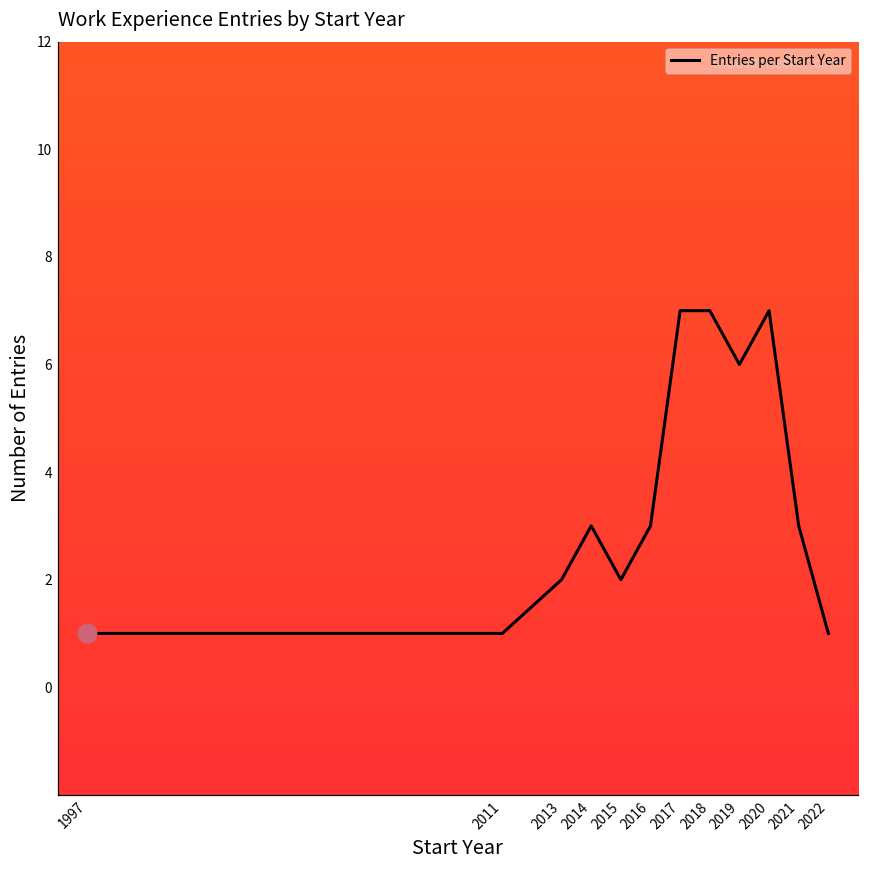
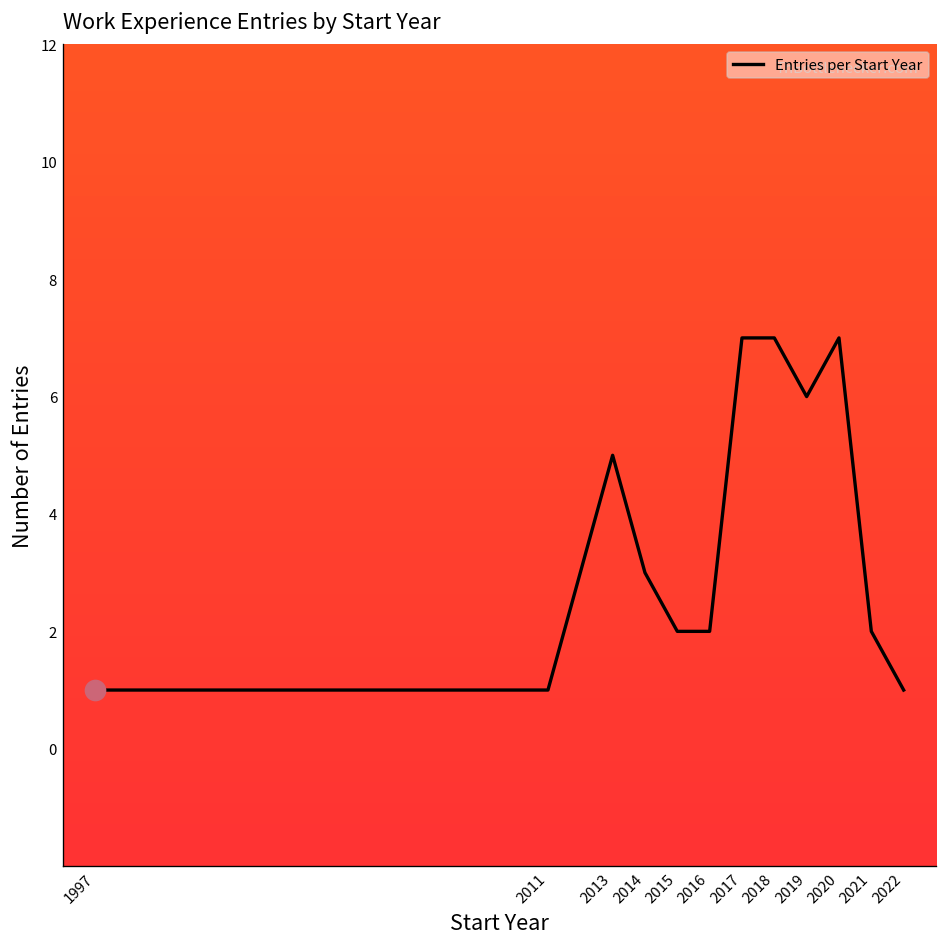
Entries per Start Year, 2013: 2 -> 5
Entries per Start Year, 2016: 3 -> 2
Entries per Start Year, 2021: 3 -> 2
